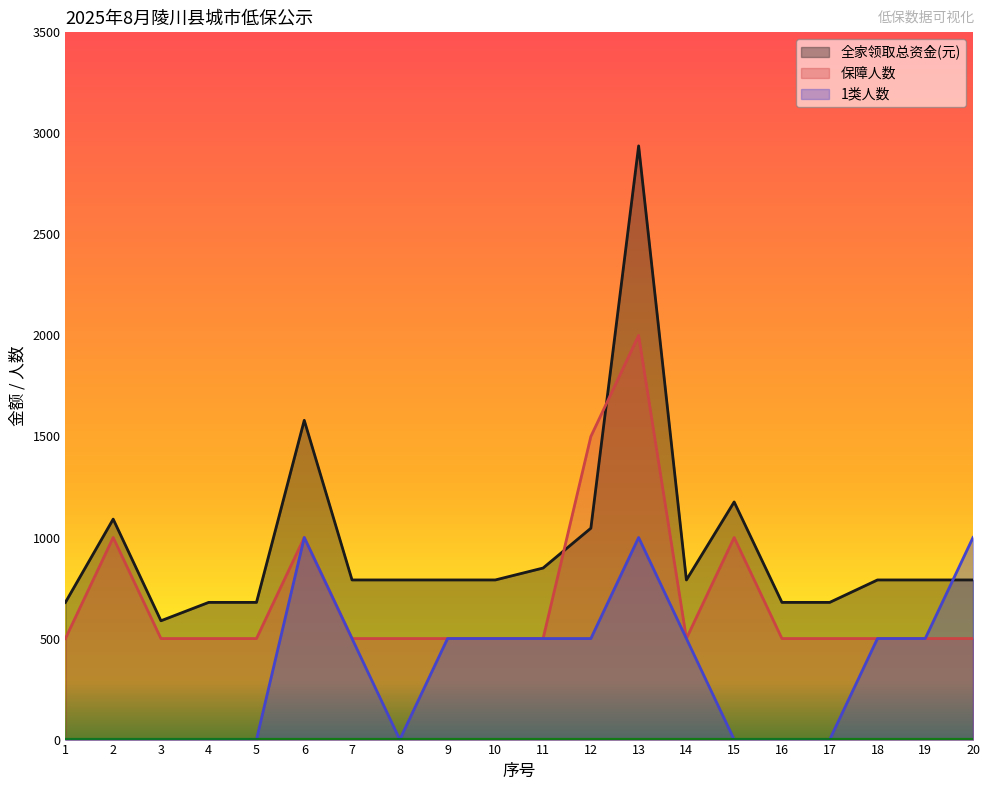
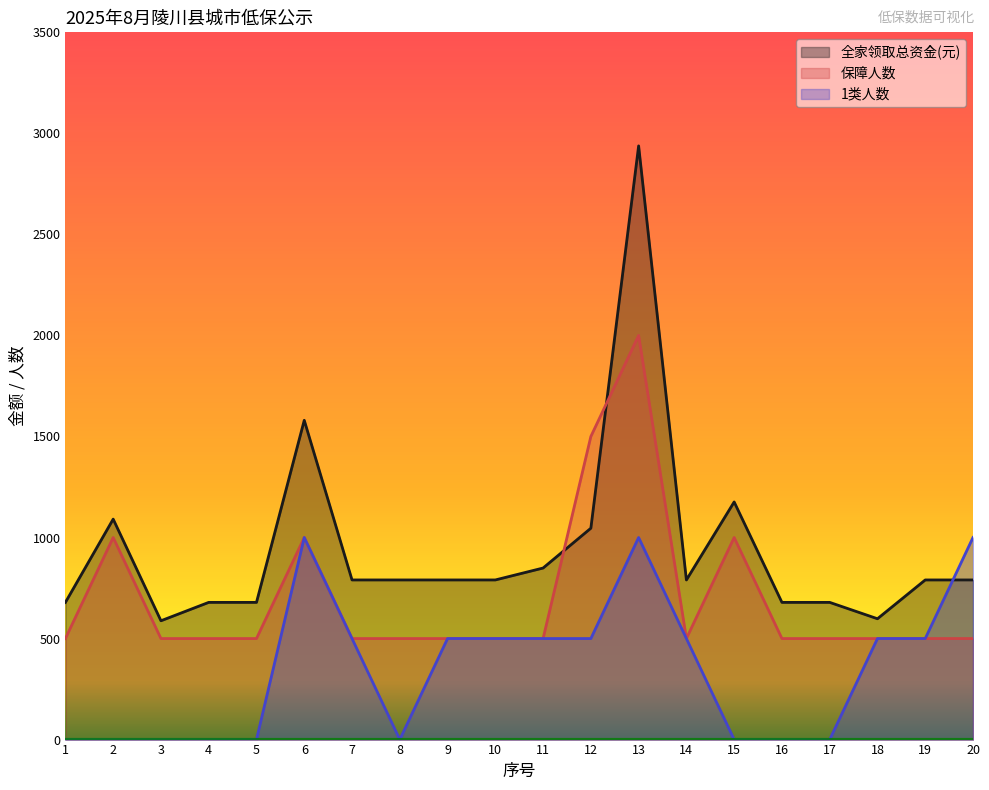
全家领取总资金(元), 18: 790 -> 600
